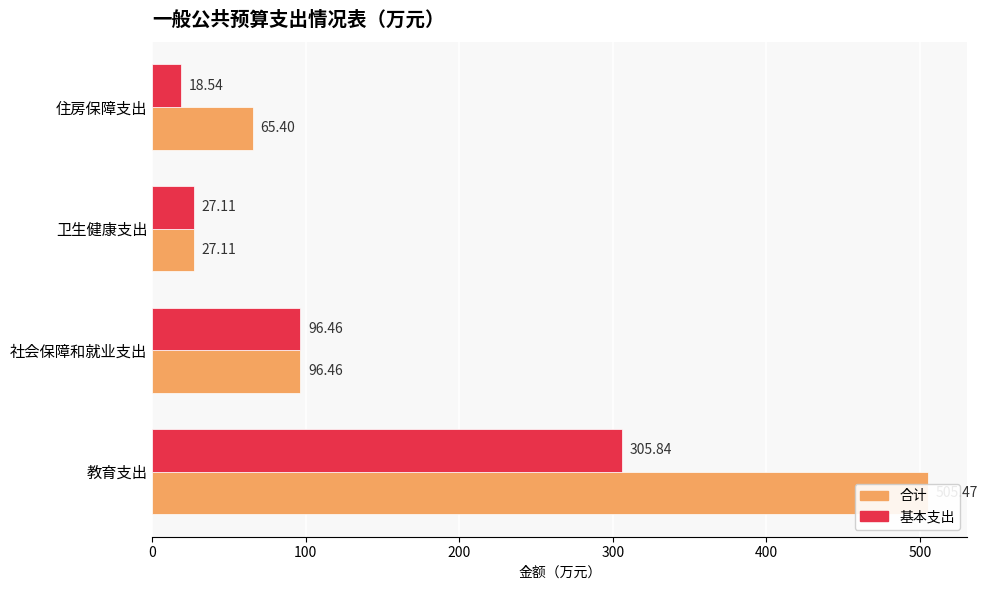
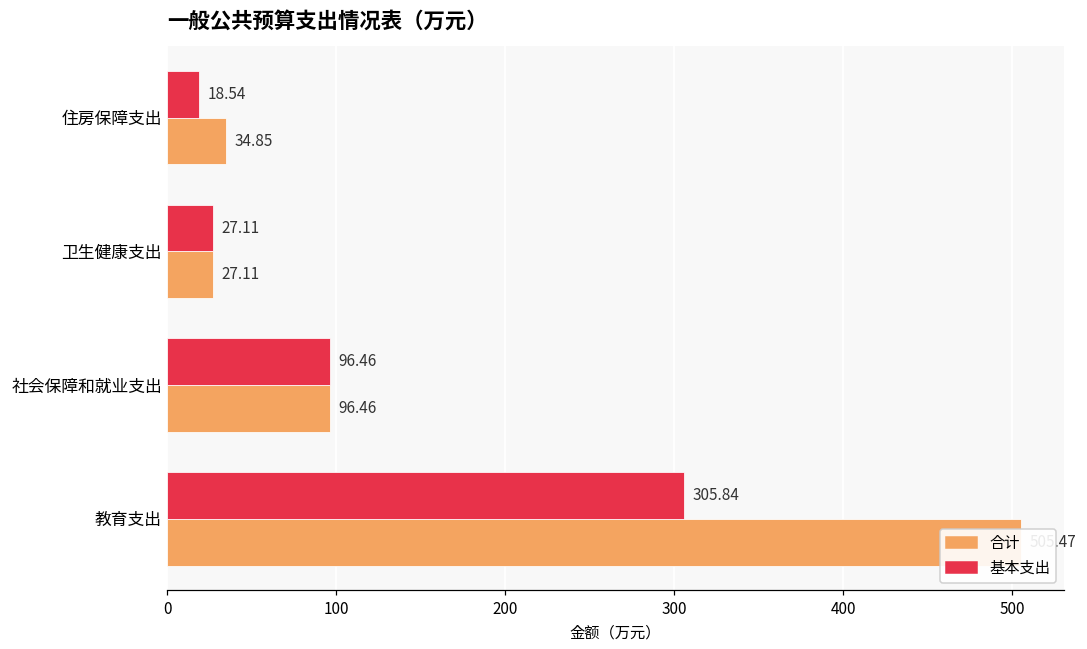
合计, 住房保障支出: 65.40 -> 34.85
